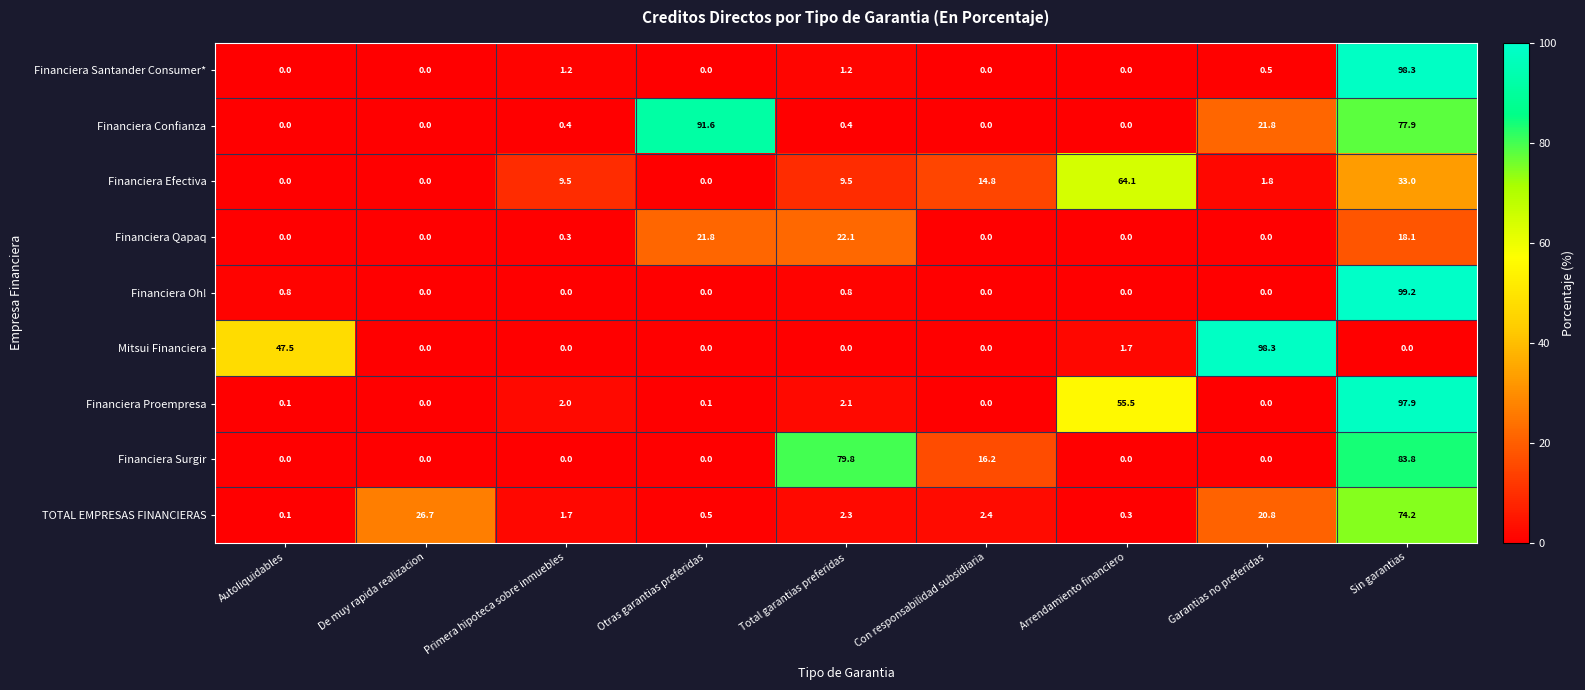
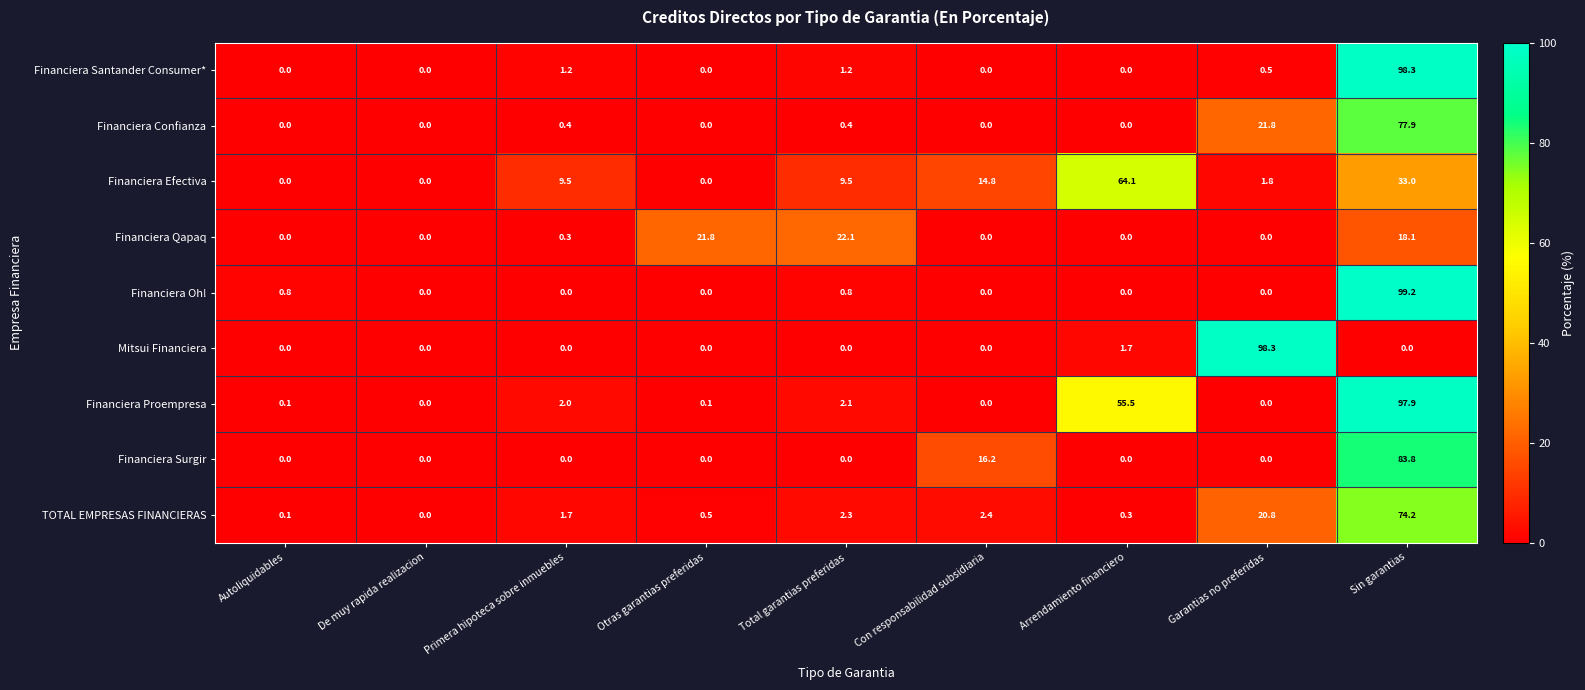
Financiera Confianza, Otras garantias preferidas: 91.6 -> 0.0
Mitsui Financiera, Autoliquidables: 47.5 -> 0.0
Financiera Surgir, Total garantias preferidas: 79.8 -> 0.0
TOTAL EMPRESAS FINANCIERAS, De muy rapida realizacion: 26.7 -> 0.0
